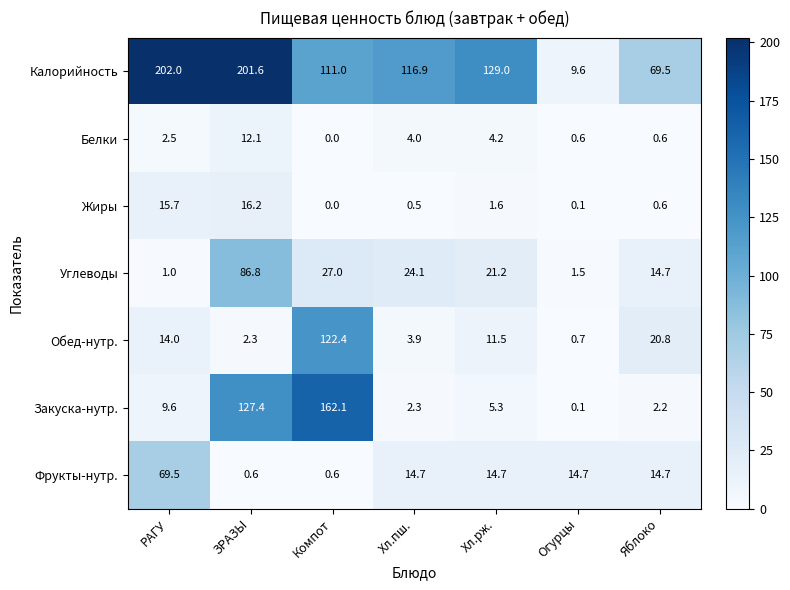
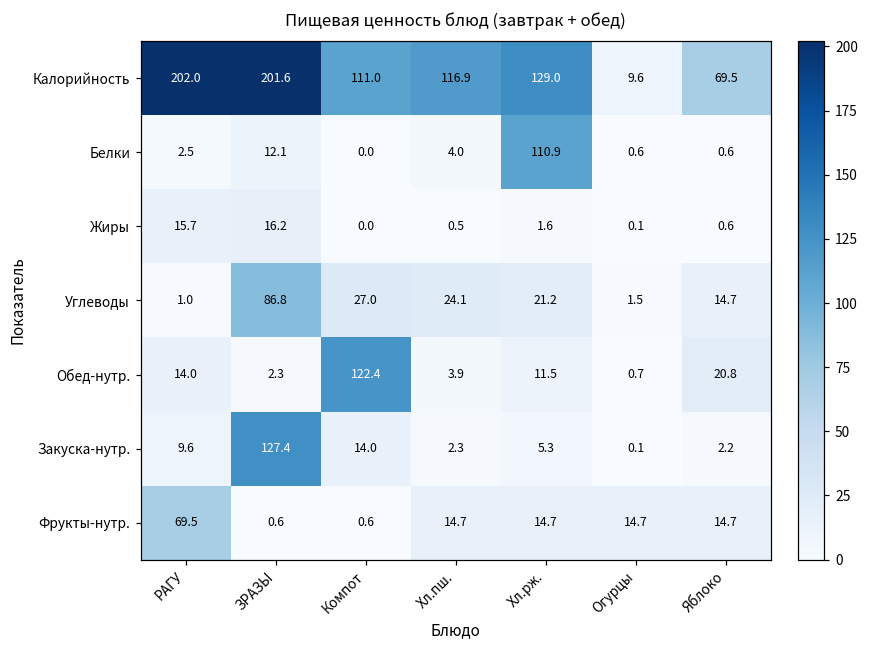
Белки, Хл.рж.: 4.2 -> 110.9
Закуска-нутр., Компот: 162.1 -> 14.0
